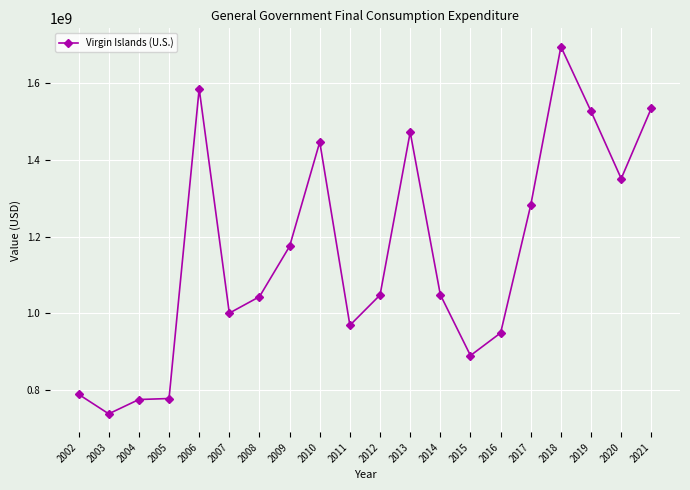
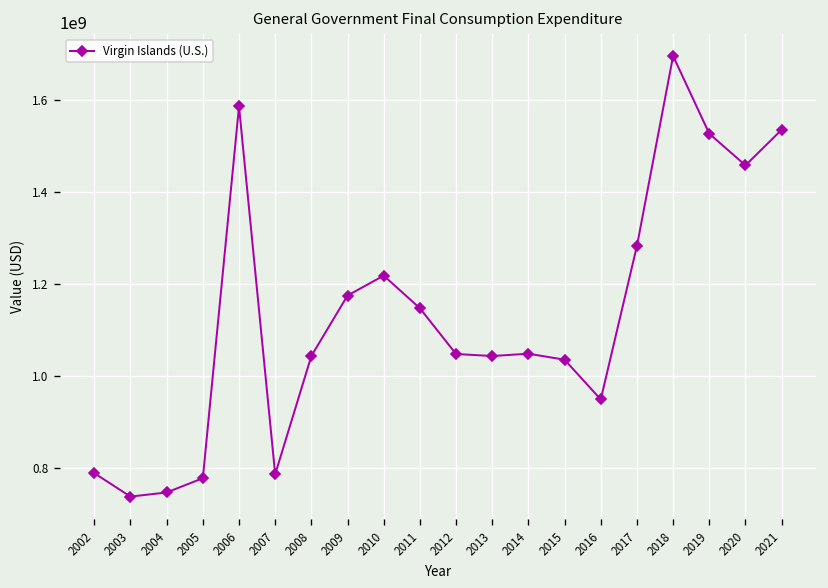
2004: 770000000 -> 750000000
2007: 1000000000 -> 790000000
2010: 1450000000 -> 1220000000
2011: 970000000 -> 1150000000
2013: 1470000000 -> 1040000000
2015: 890000000 -> 1040000000
2020: 1350000000 -> 1460000000
